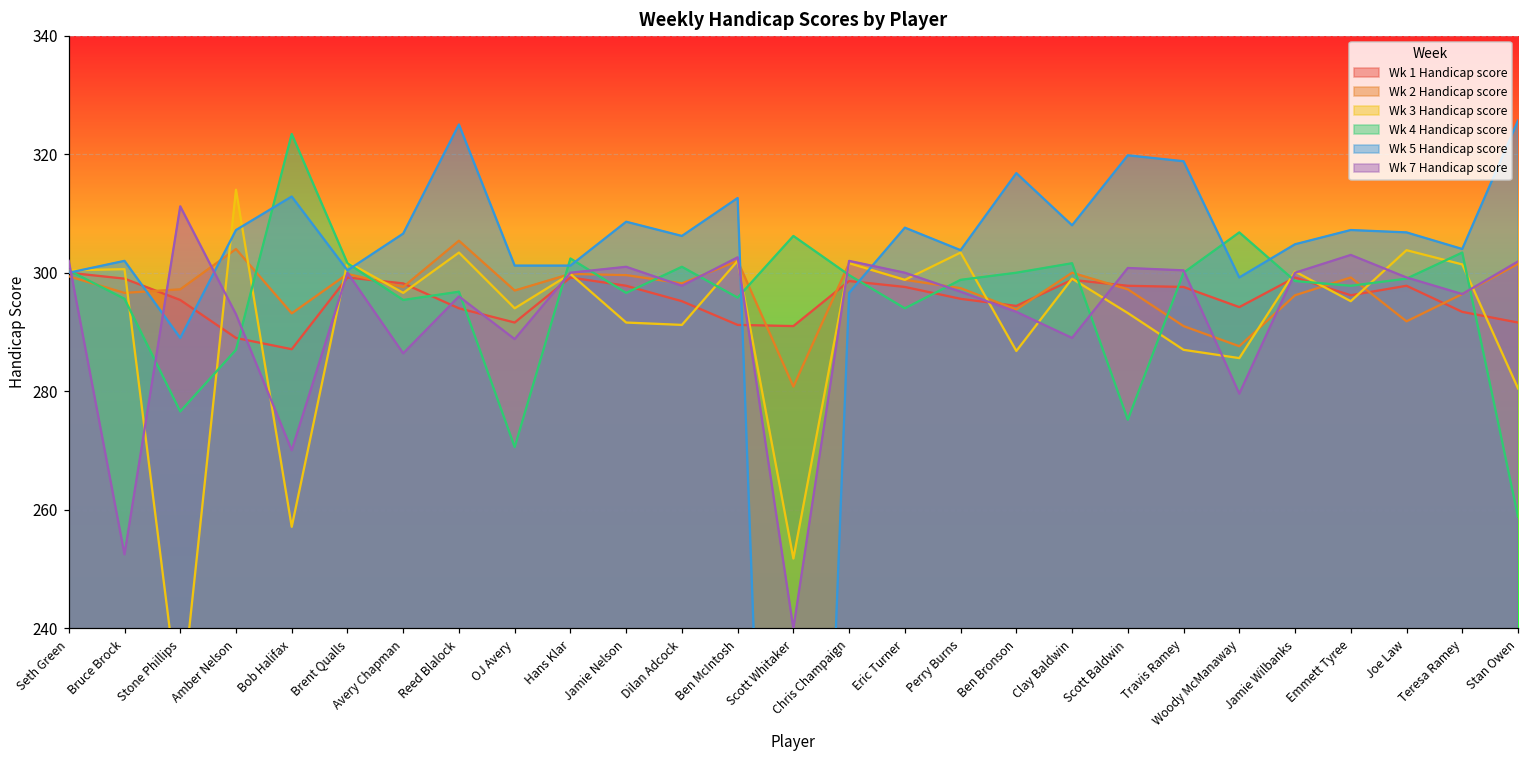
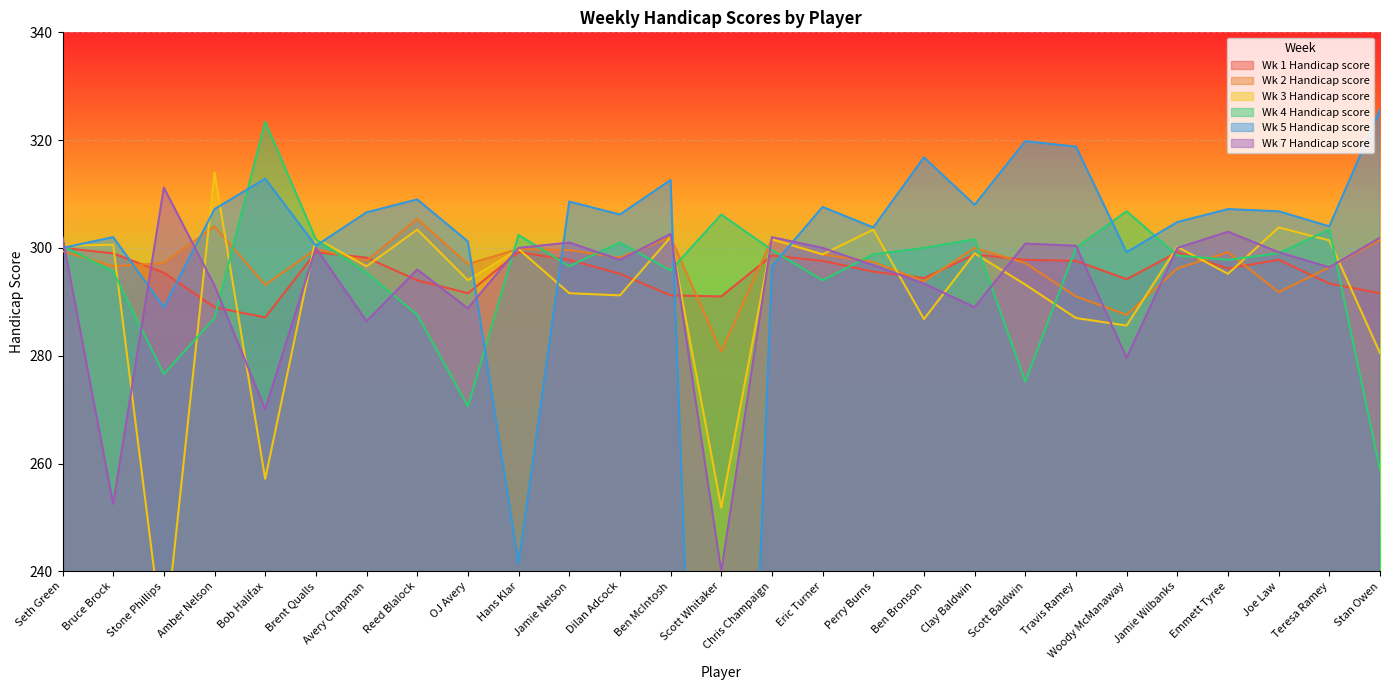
Wk 4 Handicap score, Reed Blalock: 297 -> 288
Wk 5 Handicap score, Reed Blalock: 325 -> 309
Wk 5 Handicap score, Hans Klar: 301 -> 242
